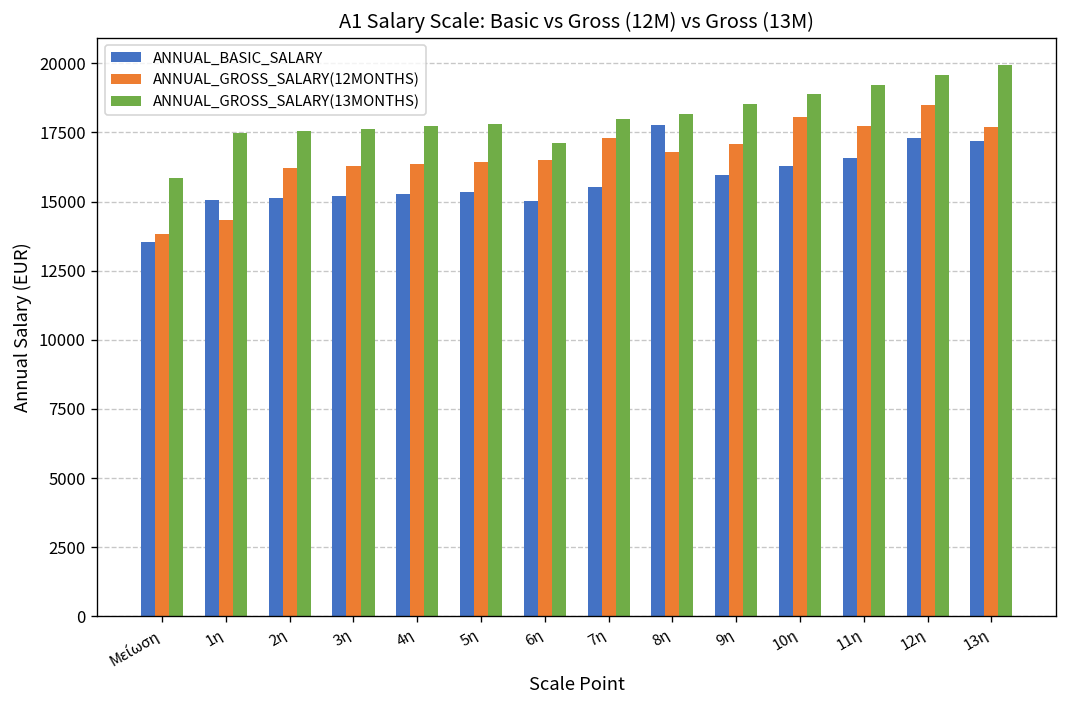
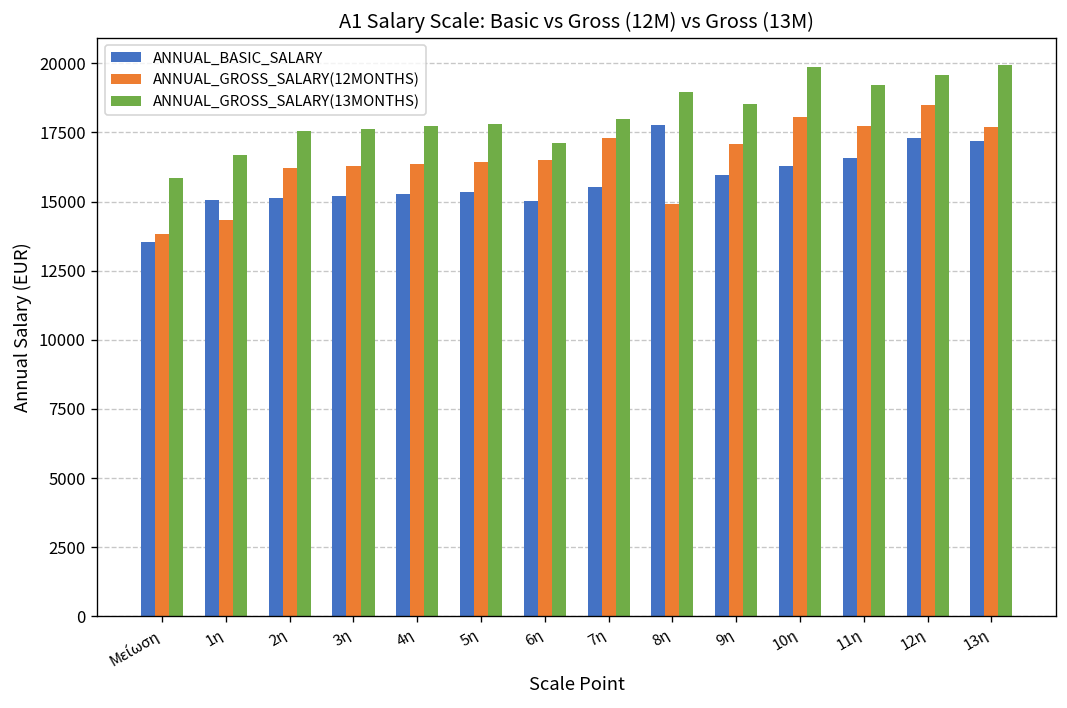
ANNUAL_GROSS_SALARY(13MONTHS), 1η: 17500 -> 16700
ANNUAL_GROSS_SALARY(12MONTHS), 8η: 16800 -> 14900
ANNUAL_GROSS_SALARY(13MONTHS), 8η: 18200 -> 19000
ANNUAL_GROSS_SALARY(13MONTHS), 10η: 18900 -> 19900
